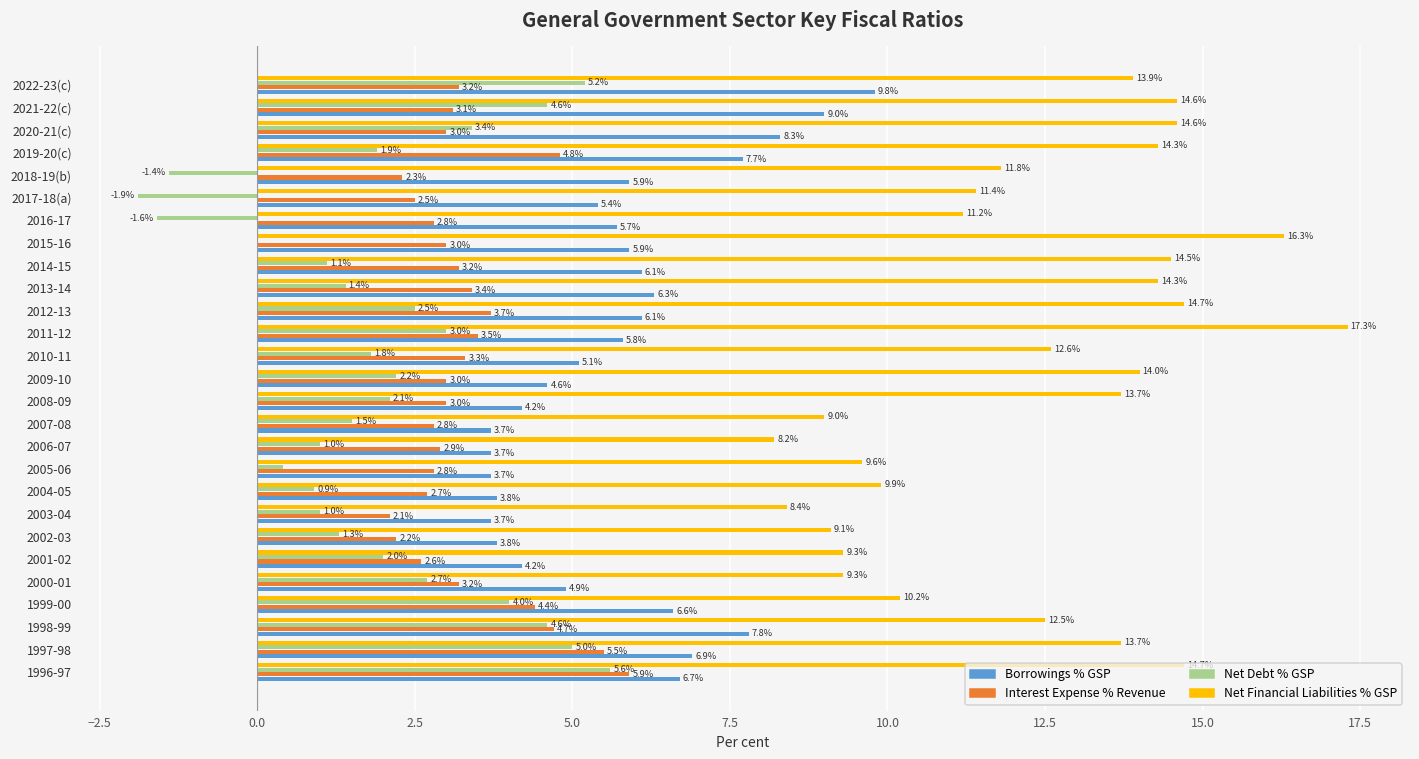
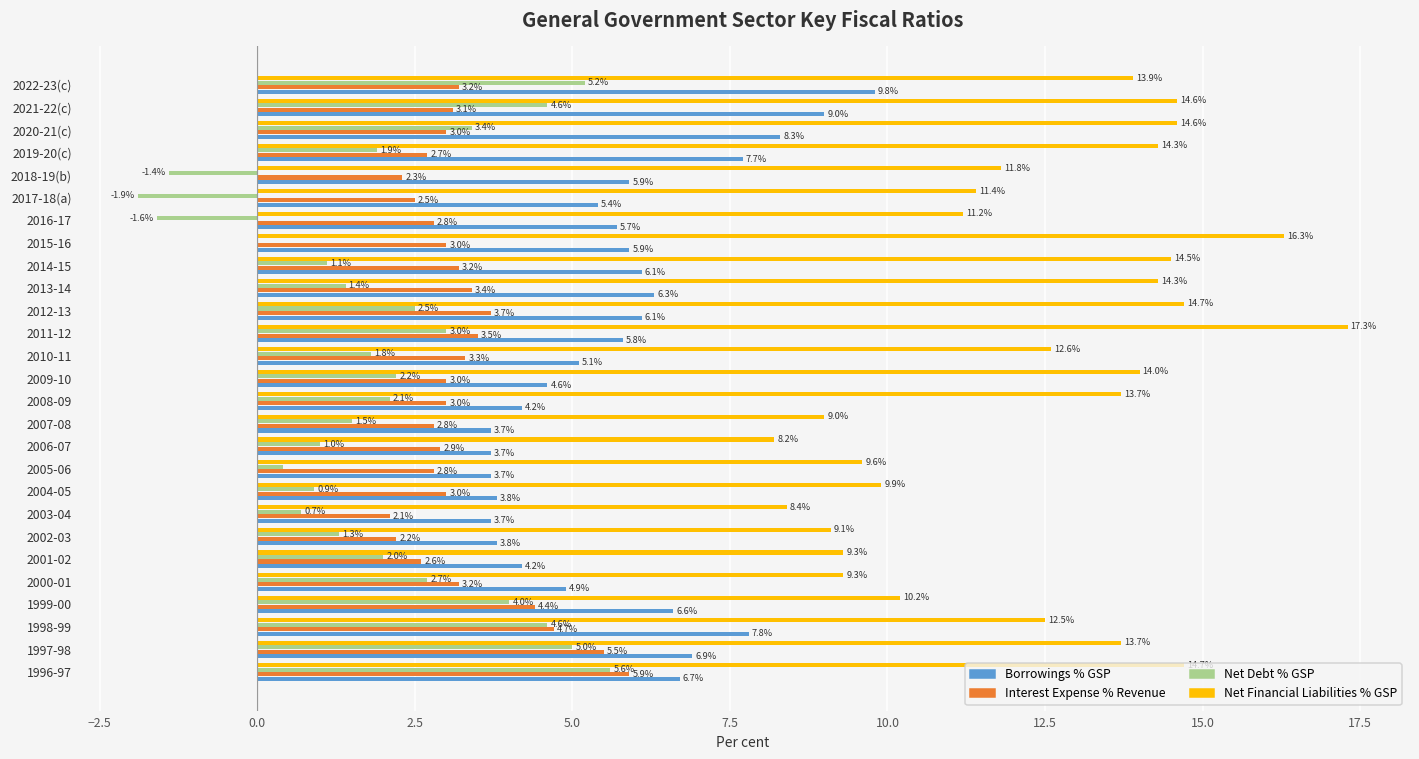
Interest Expense % Revenue, 2019-20(c): 4.8% -> 2.7%
Interest Expense % Revenue, 2004-05: 2.7% -> 3.0%
Net Debt % GSP, 2003-04: 1.0% -> 0.7%
